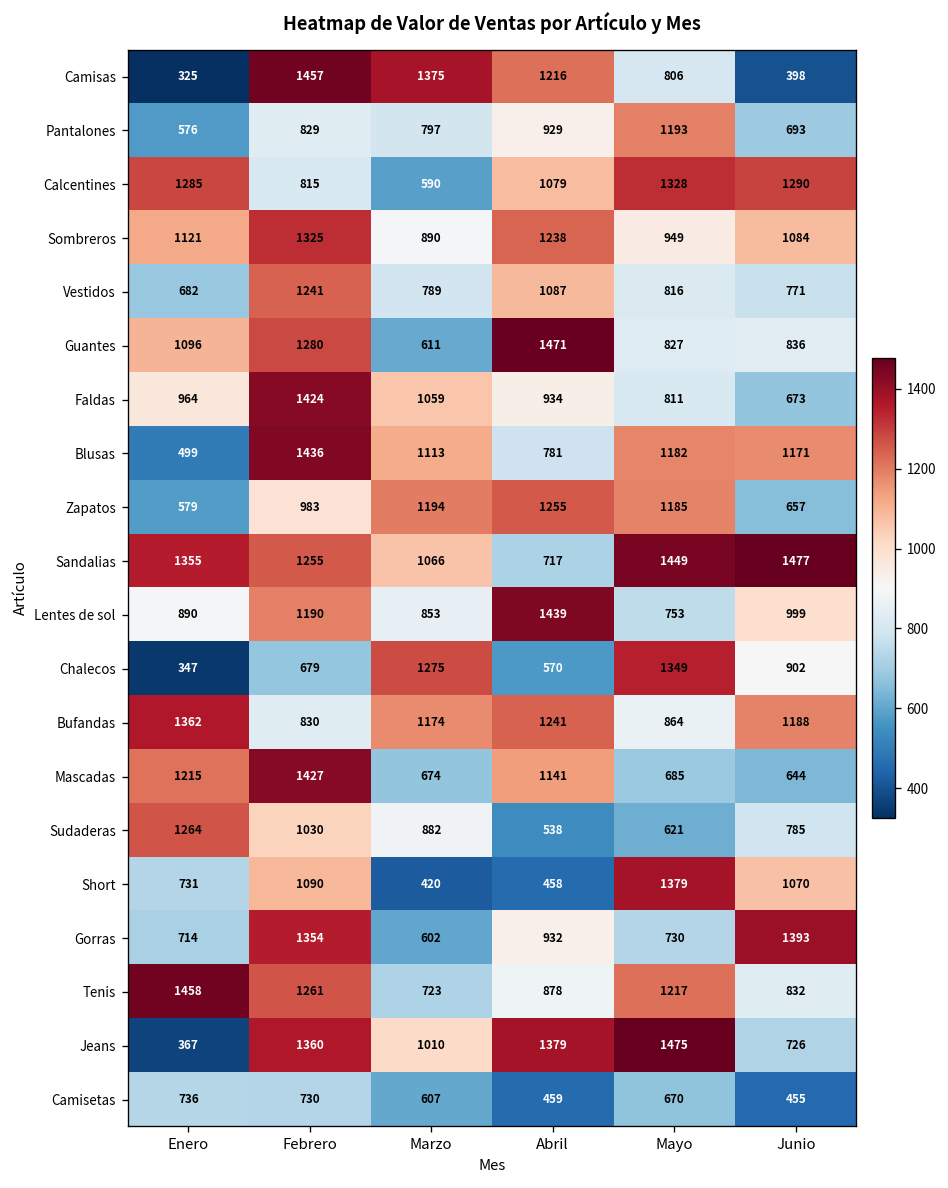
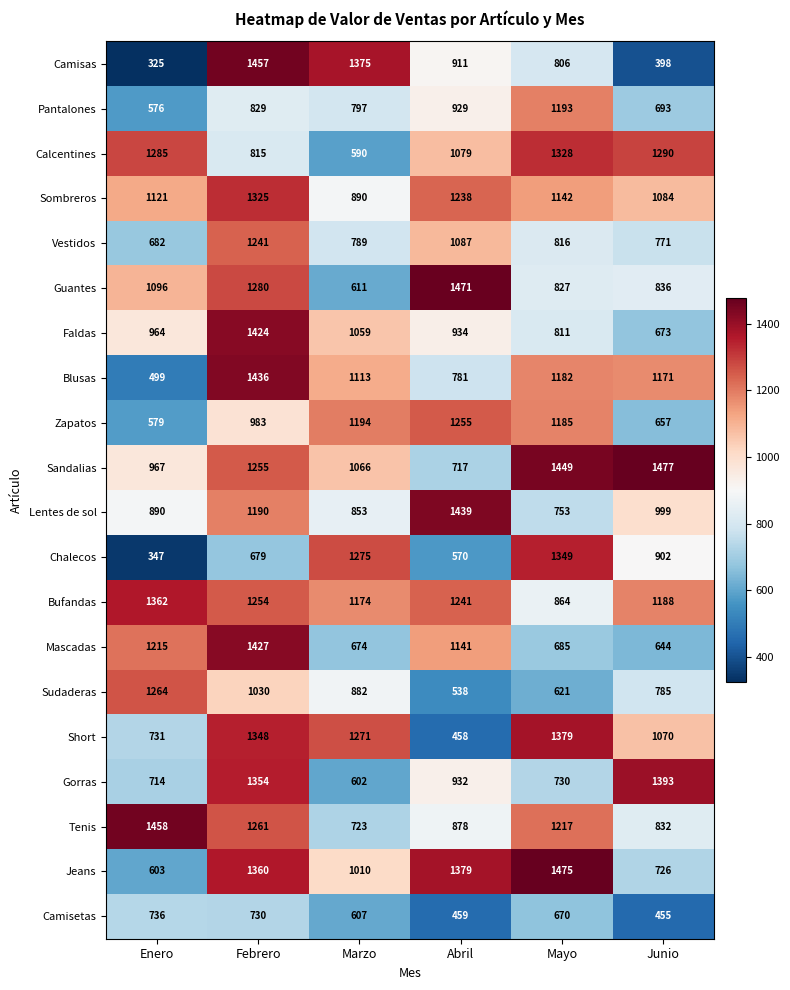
Camisas, Abril: 1216 -> 911
Sombreros, Mayo: 949 -> 1142
Sandalias, Enero: 1355 -> 967
Bufandas, Febrero: 830 -> 1254
Short, Febrero: 1090 -> 1348
Short, Marzo: 420 -> 1271
Jeans, Enero: 367 -> 603
